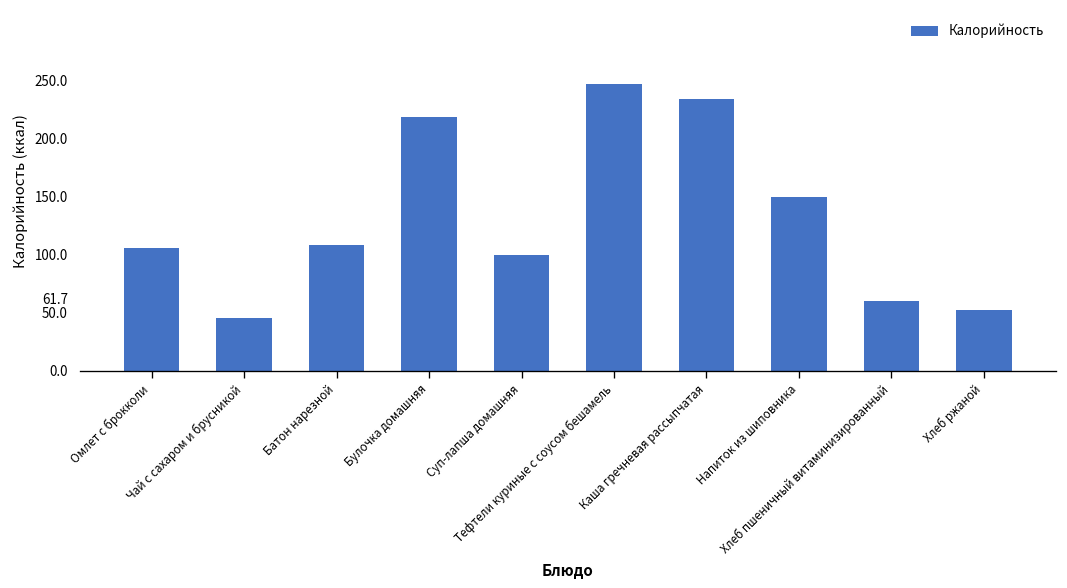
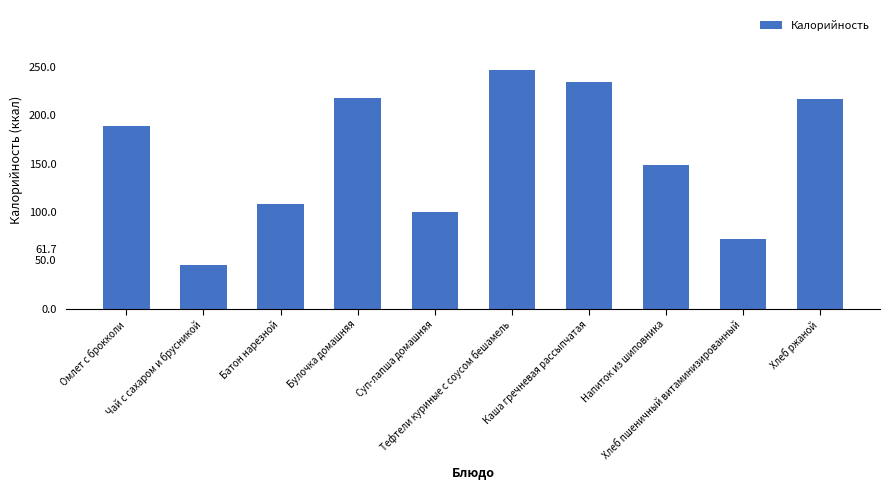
Омлет с брокколи: 110 -> 190
Хлеб пшеничный витаминизированный: 60 -> 70
Хлеб ржаной: 50 -> 220
